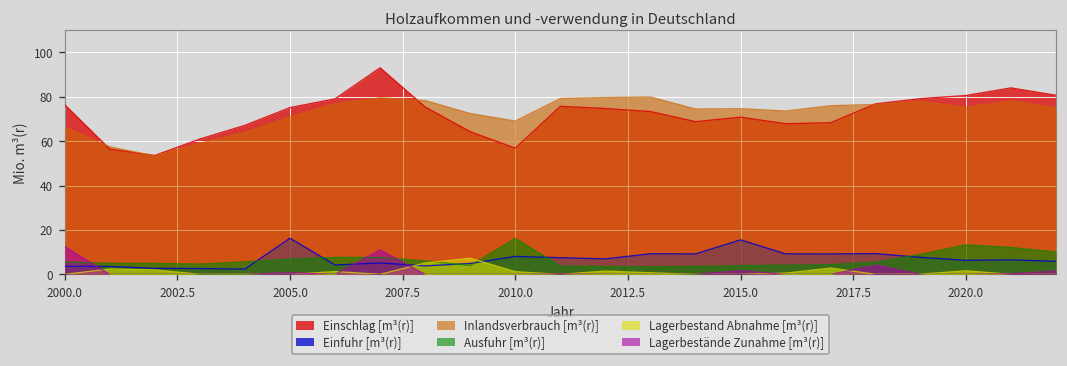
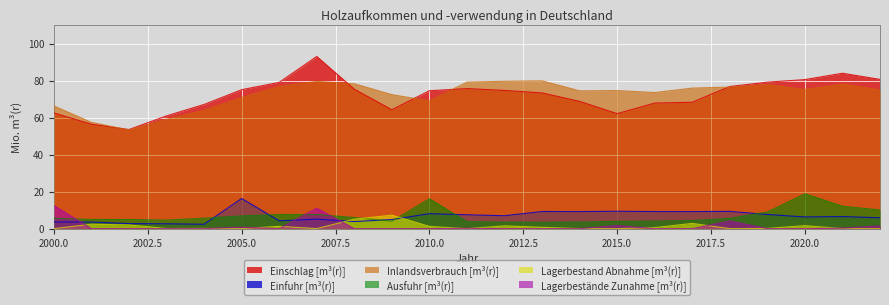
Einschlag [m³(r)], 2000.0: 76 -> 63
Einschlag [m³(r)], 2010.0: 57 -> 75
Einschlag [m³(r)], 2015.0: 71 -> 62
Einfuhr [m³(r)], 2015.0: 16 -> 9
Ausfuhr [m³(r)], 2020.0: 13 -> 19
